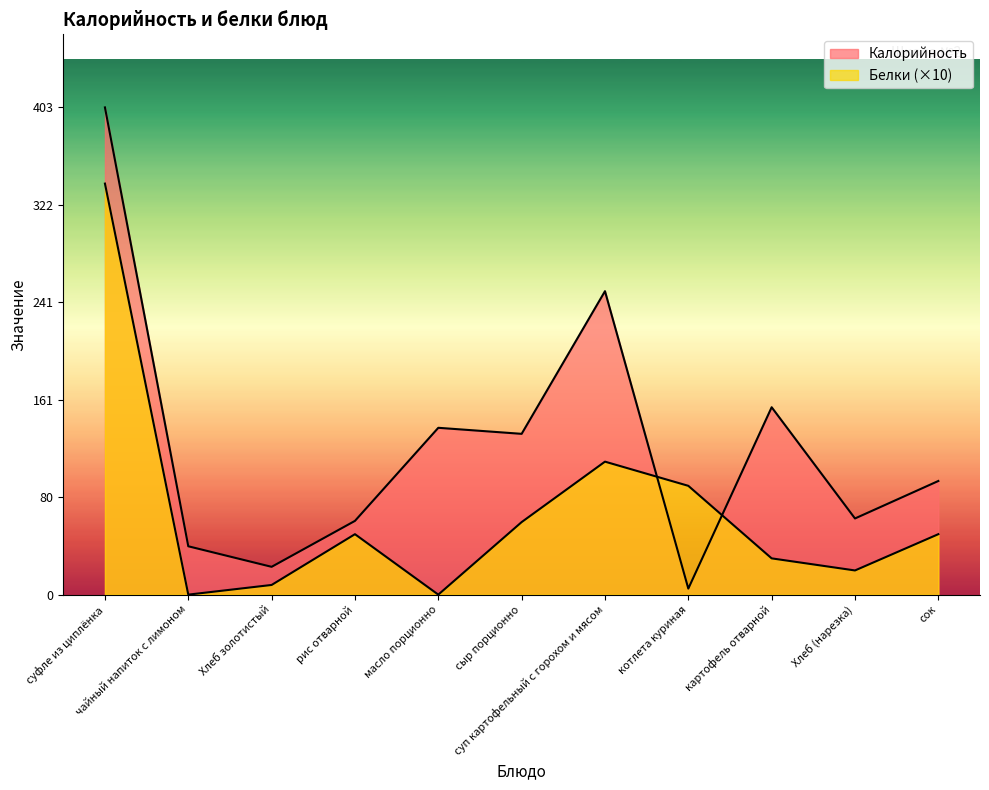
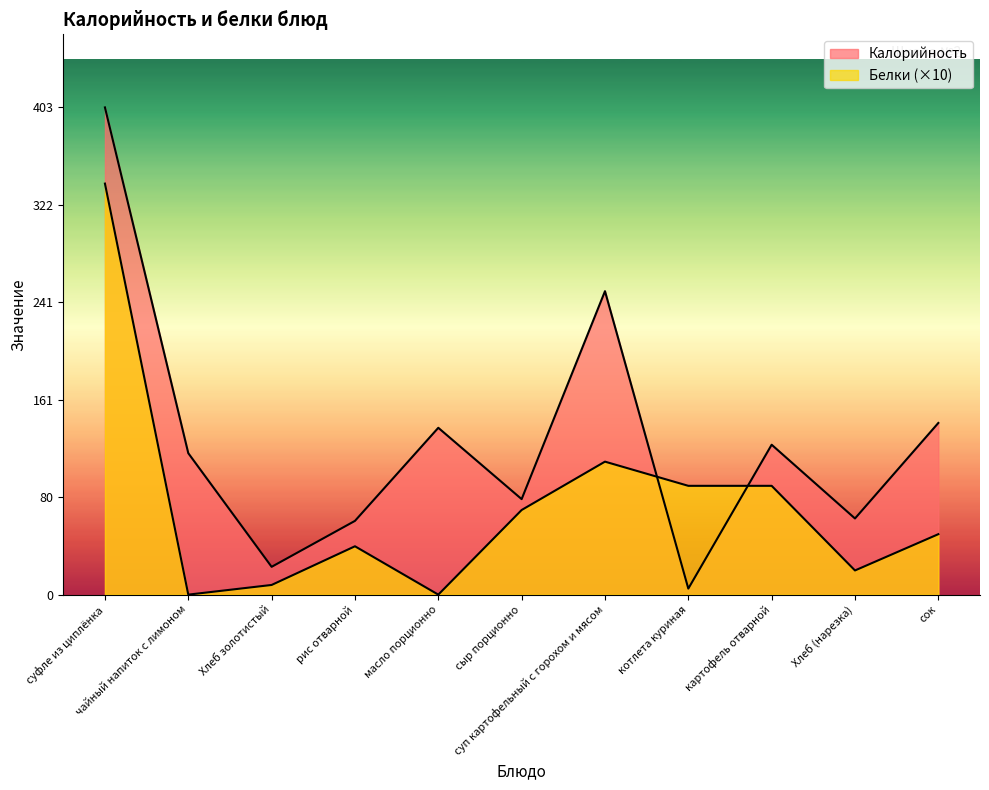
Калорийность, чайный напиток с лимоном: 40 -> 117
Белки (×10), рис отварной: 50 -> 40
Калорийность, сыр порционно: 133 -> 79
Белки (×10), сыр порционно: 60 -> 70
Калорийность, картофель отварной: 155 -> 124
Белки (×10), картофель отварной: 30 -> 90
Калорийность, сок: 94 -> 142
